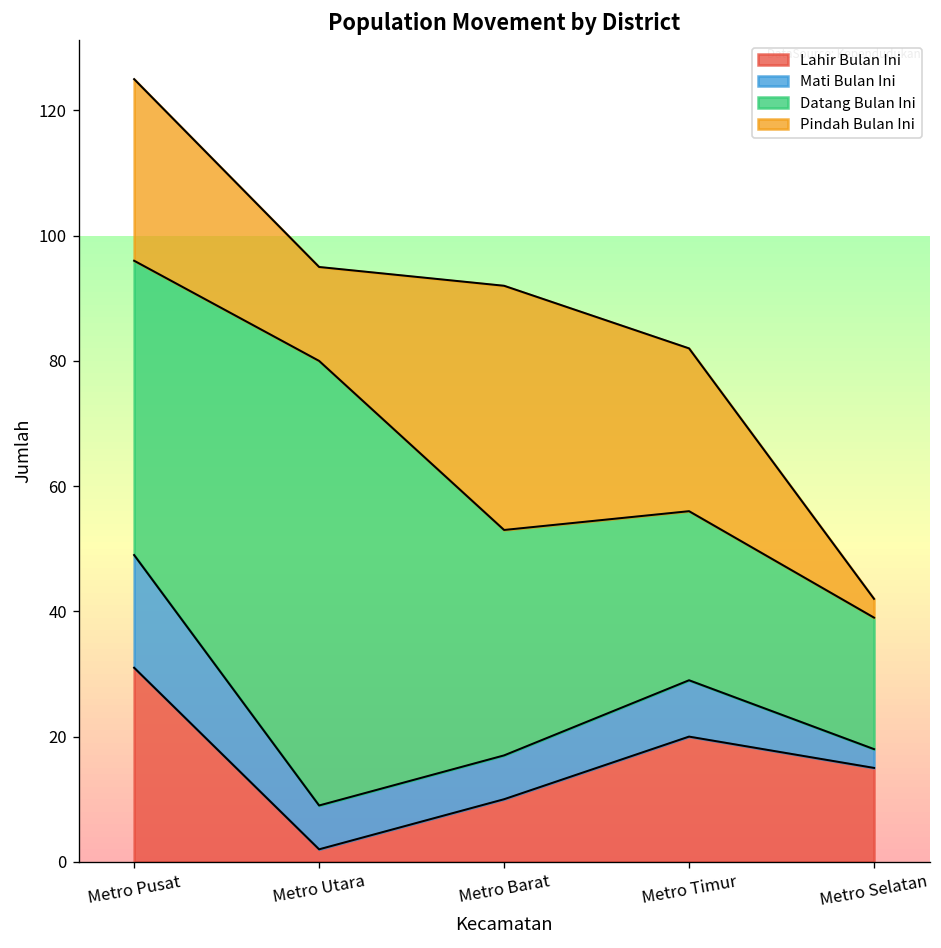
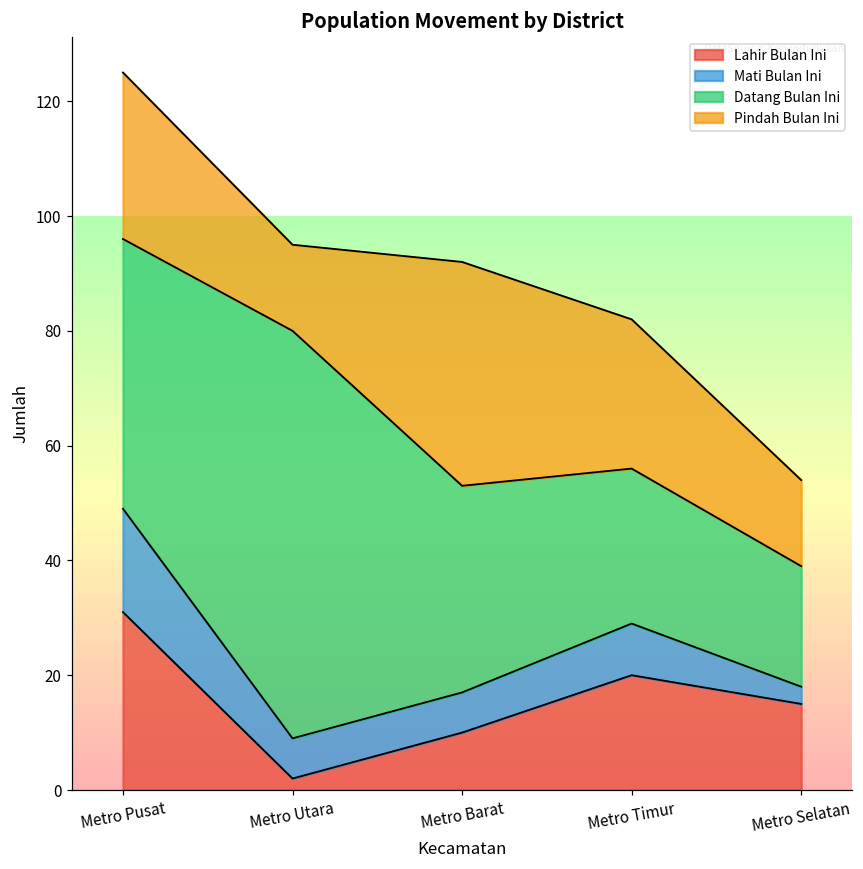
Pindah Bulan Ini, Metro Selatan: 3 -> 15
